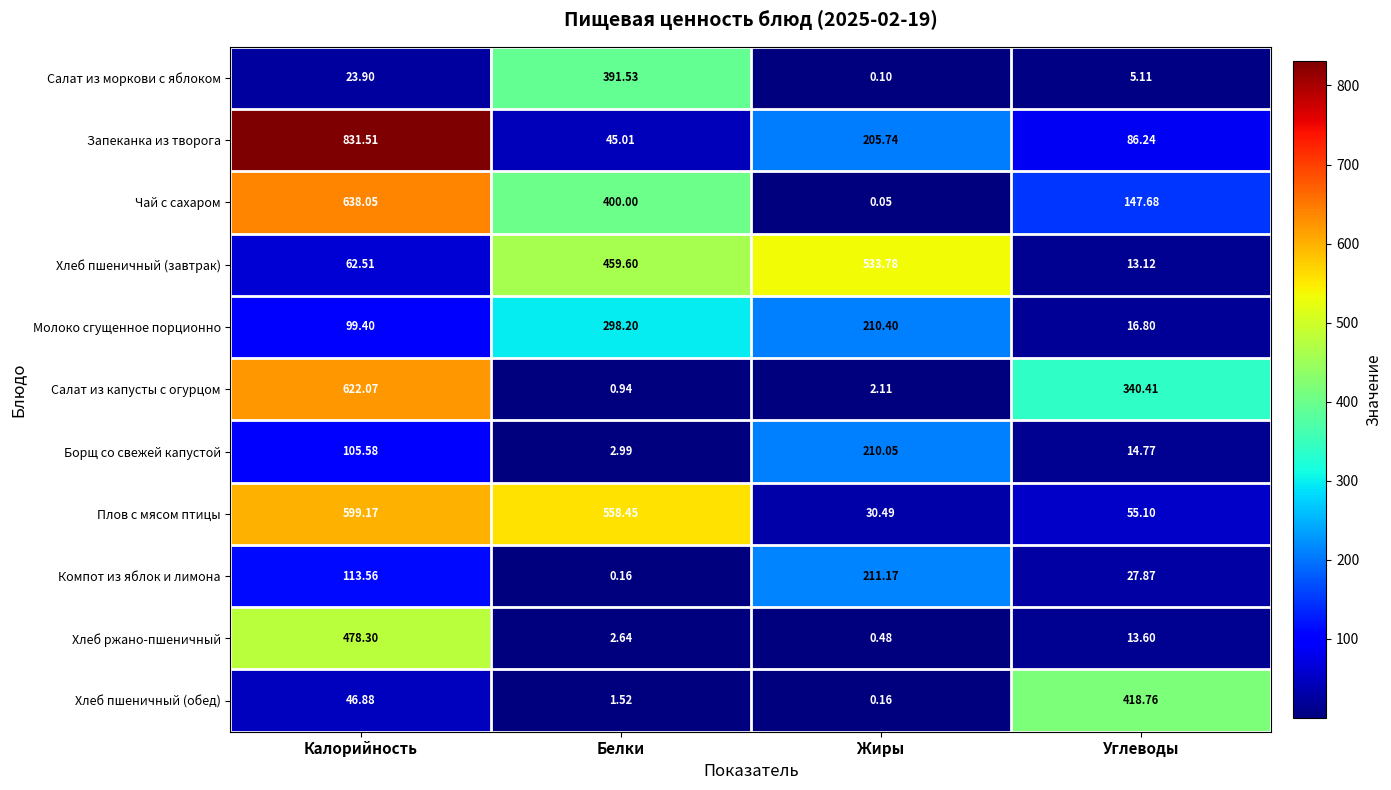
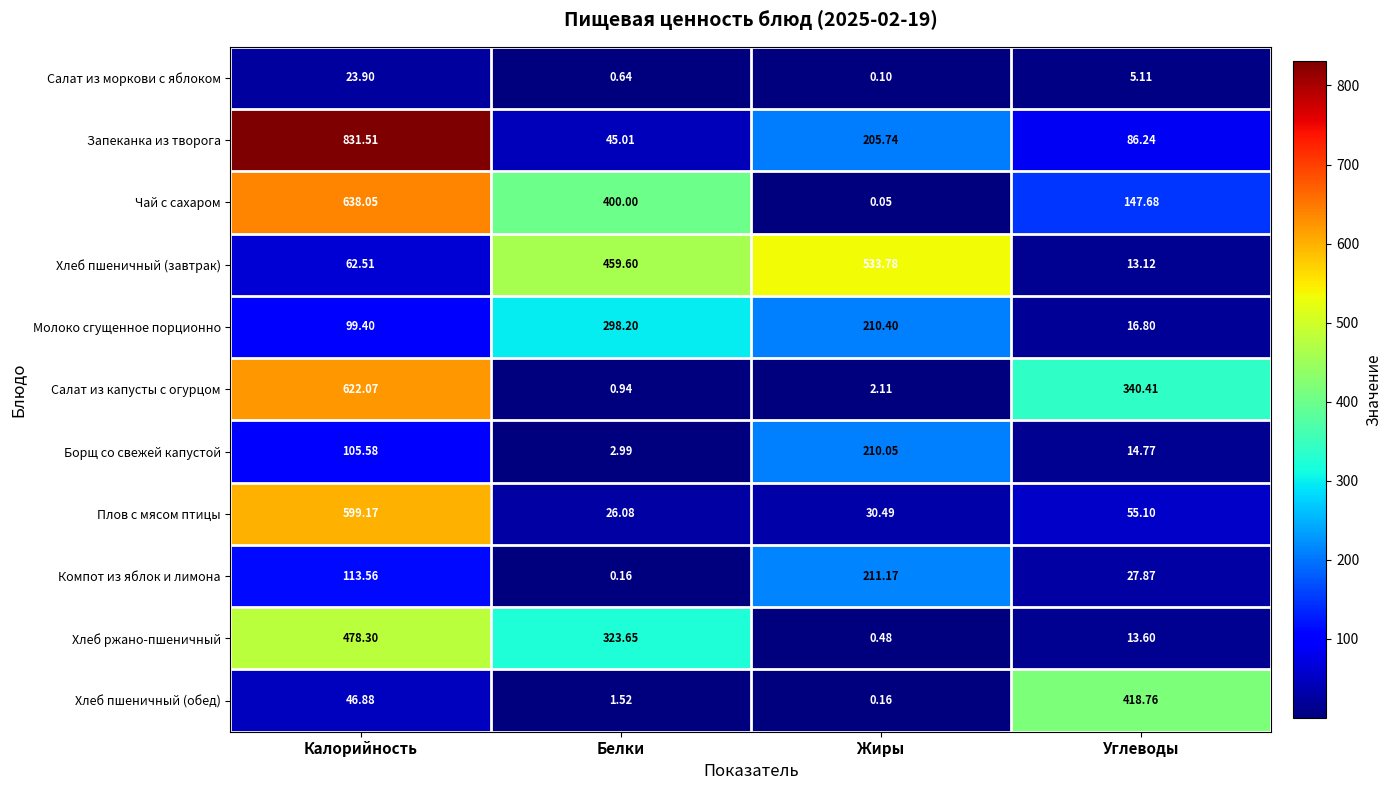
Салат из моркови с яблоком, Белки: 391.53 -> 0.64
Плов с мясом птицы, Белки: 558.45 -> 26.08
Хлеб ржано-пшеничный, Белки: 2.64 -> 323.65
